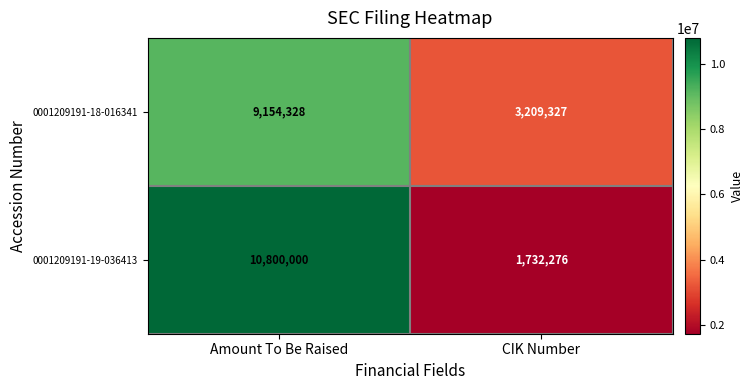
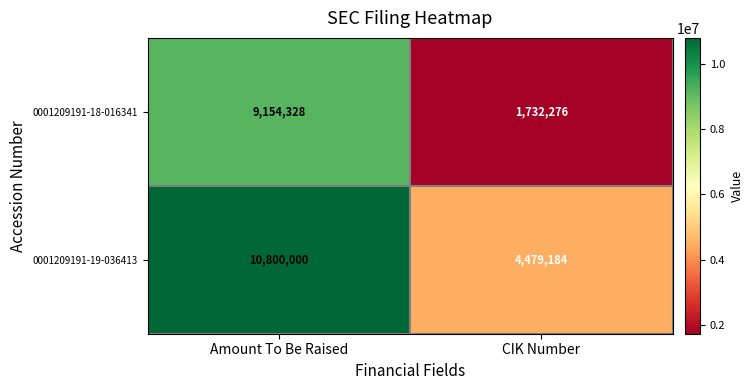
0001209191-18-016341, CIK Number: 3,209,327 -> 1,732,276
0001209191-19-036413, CIK Number: 1,732,276 -> 4,479,184
